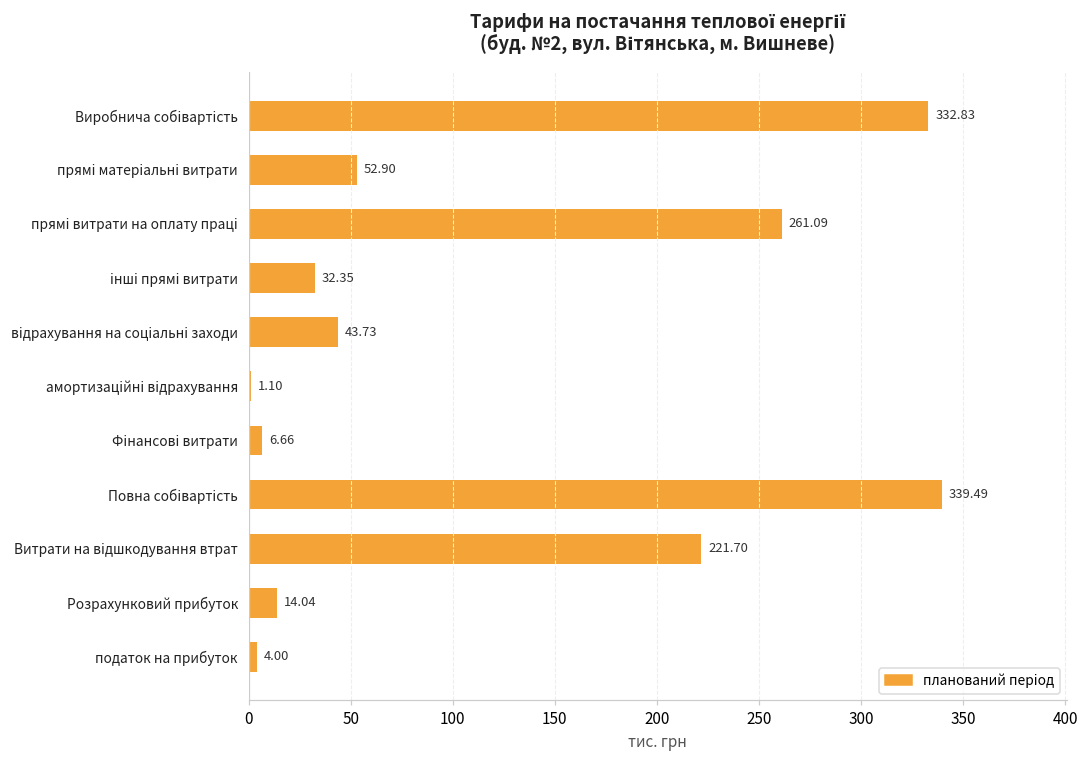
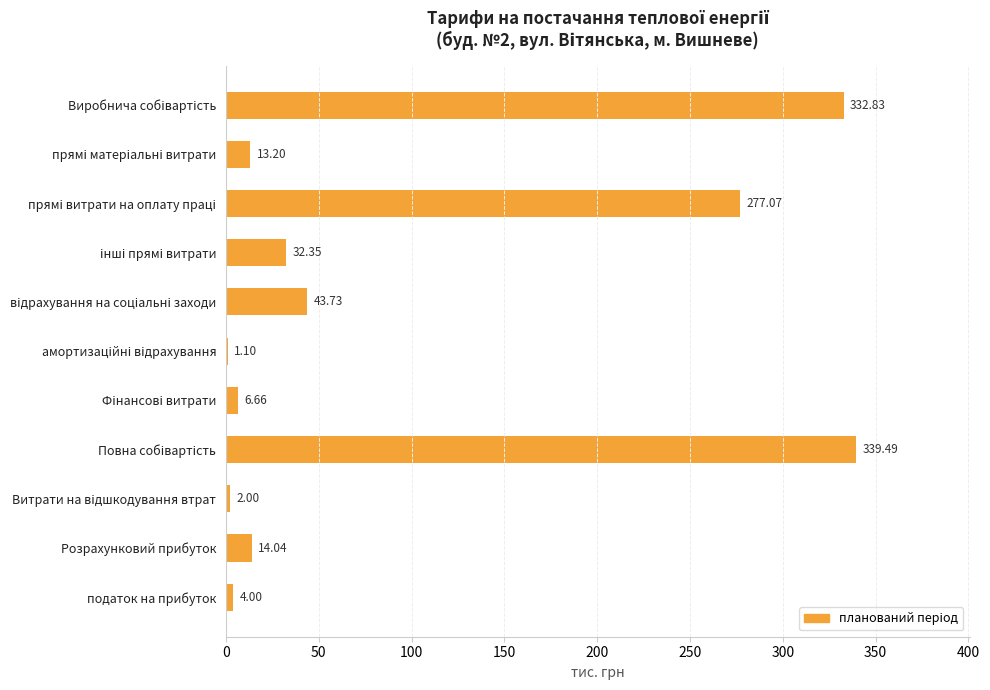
прямі матеріальні витрати: 52.90 -> 13.20
прямі витрати на оплату праці: 261.09 -> 277.07
Витрати на відшкодування втрат: 221.70 -> 2.00
